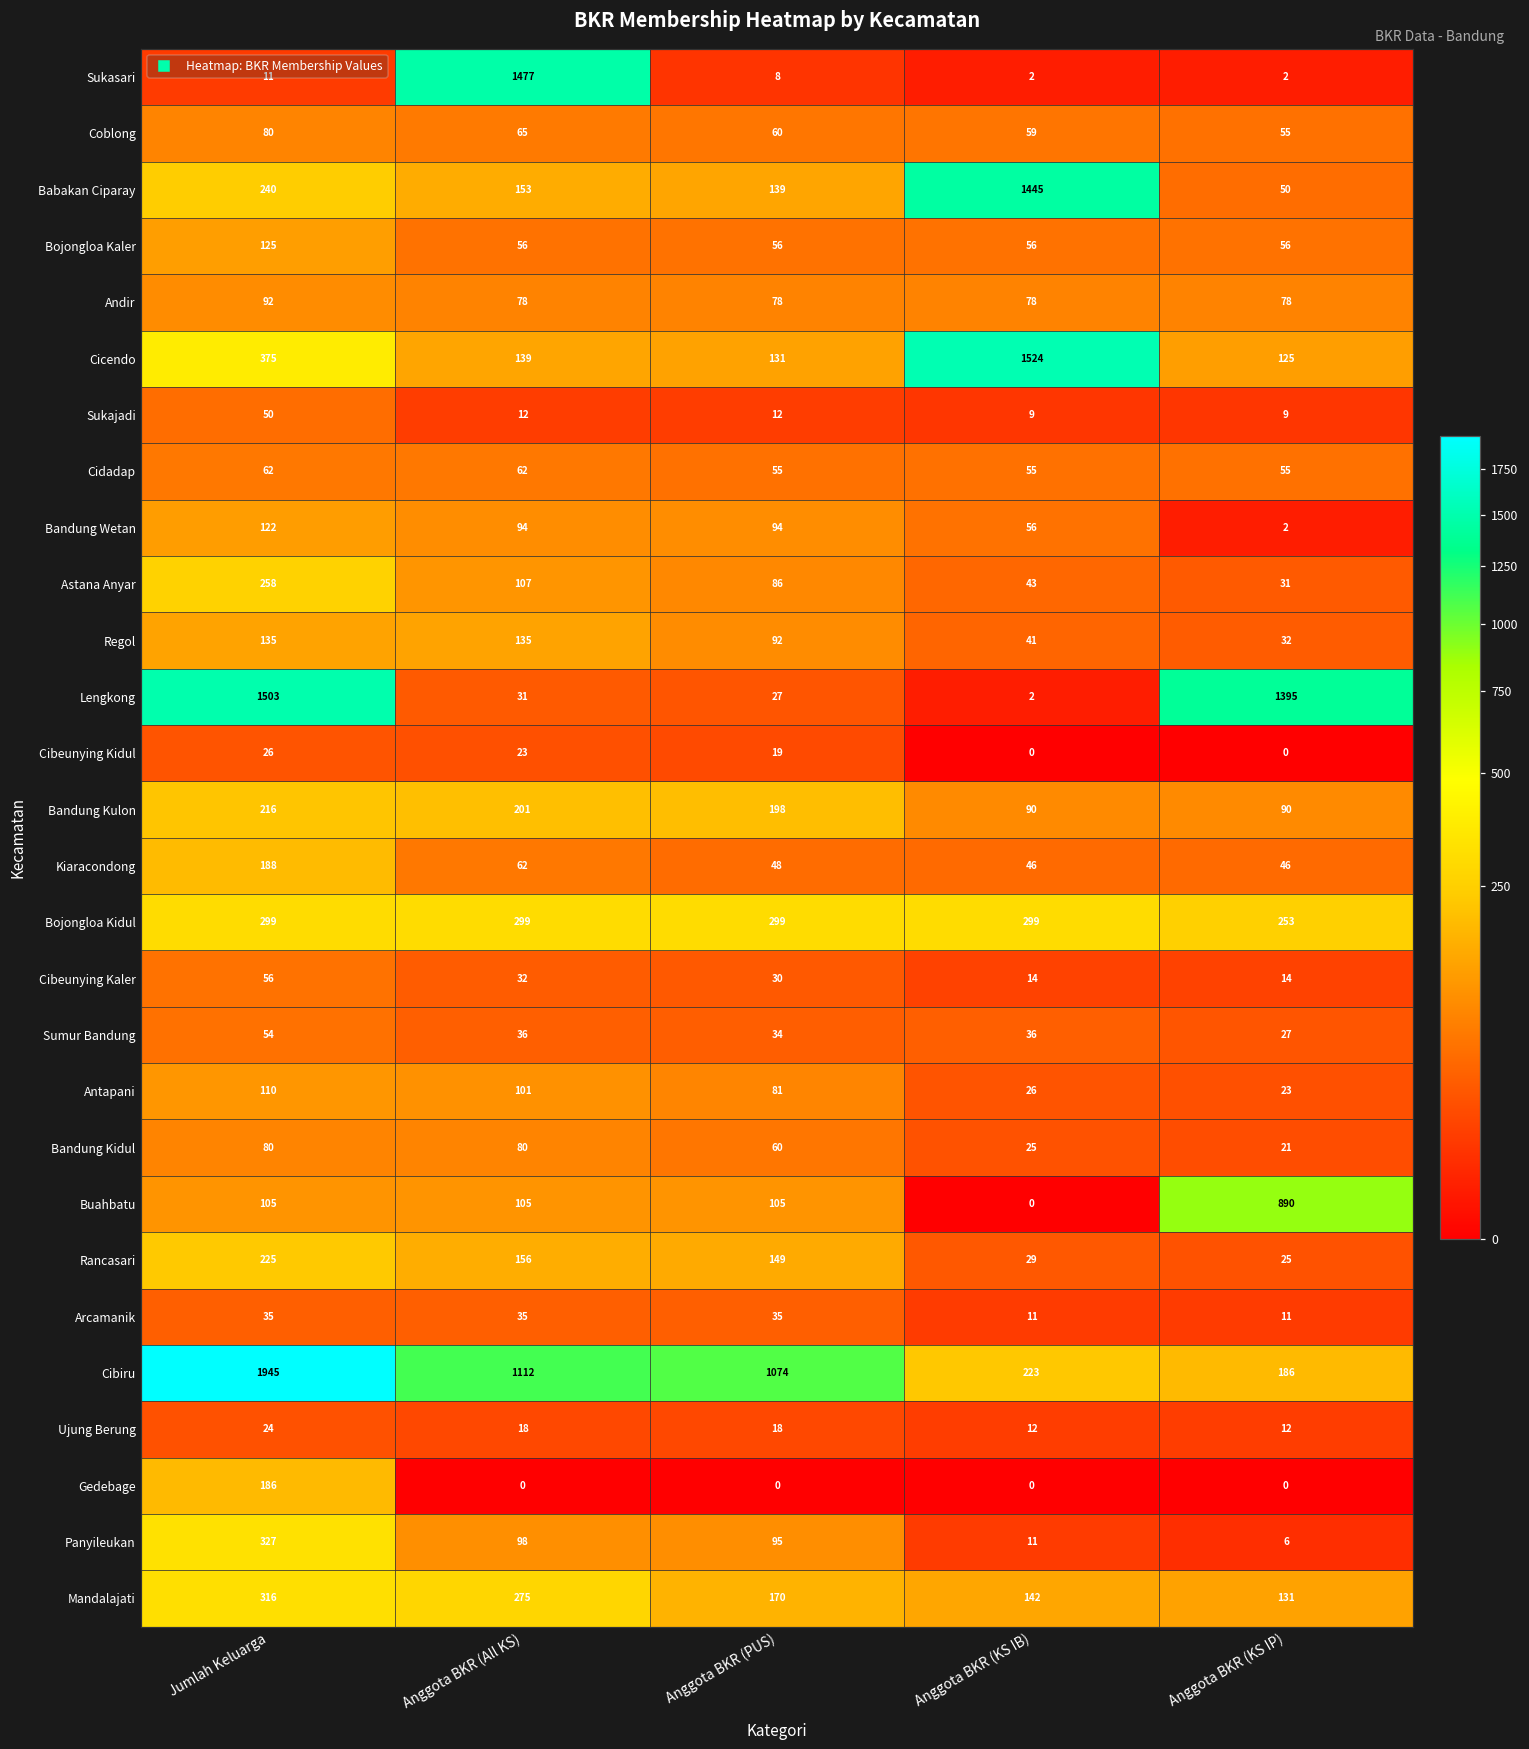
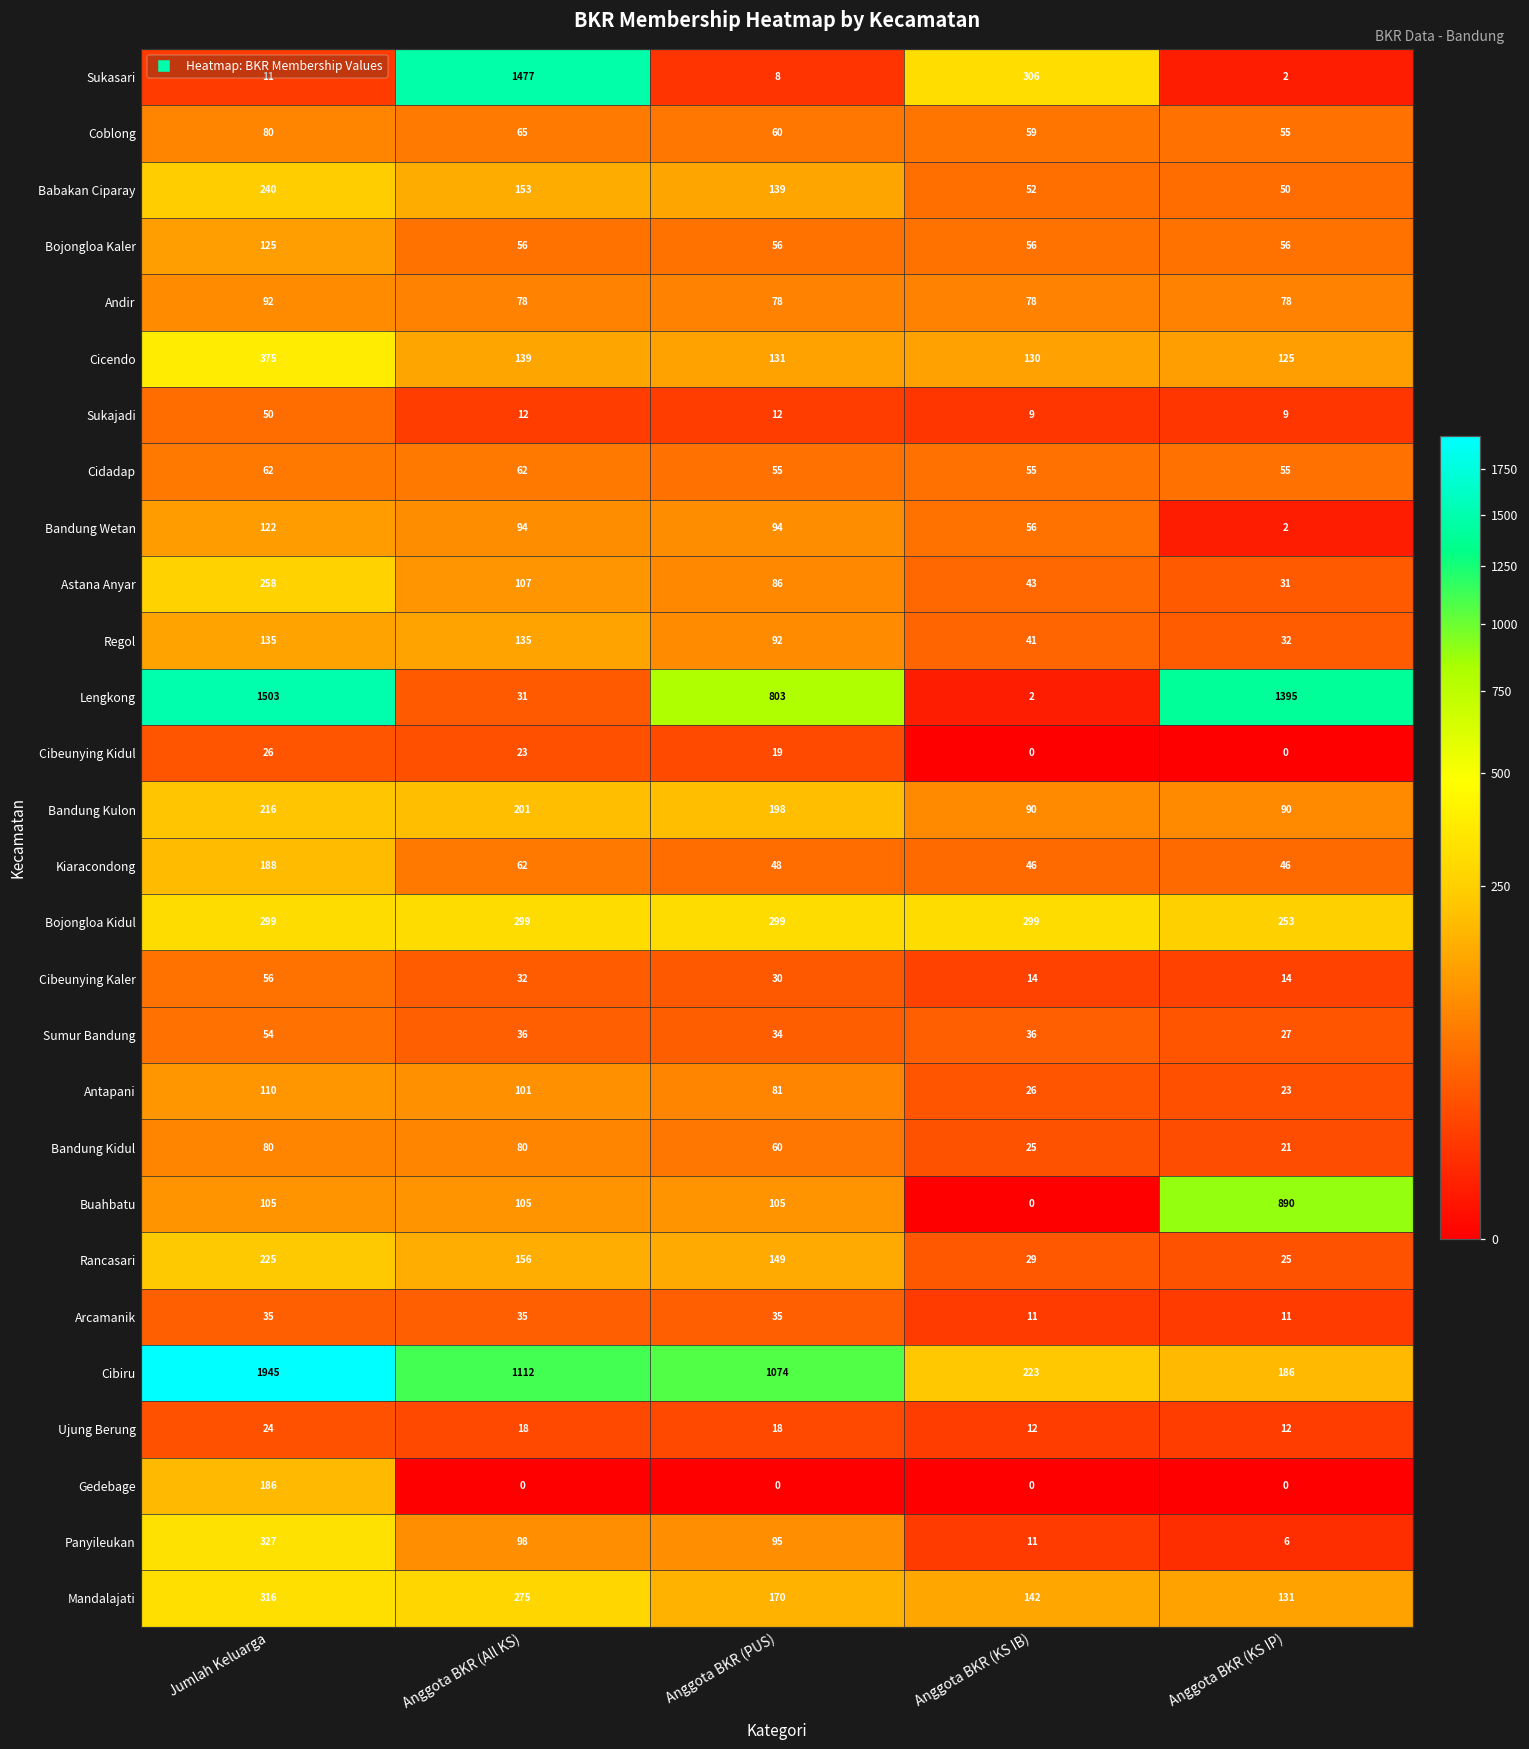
Sukasari, Anggota BKR (KS IB): 2 -> 306
Babakan Ciparay, Anggota BKR (KS IB): 1445 -> 52
Cicendo, Anggota BKR (KS IB): 1524 -> 130
Lengkong, Anggota BKR (PUS): 27 -> 803
